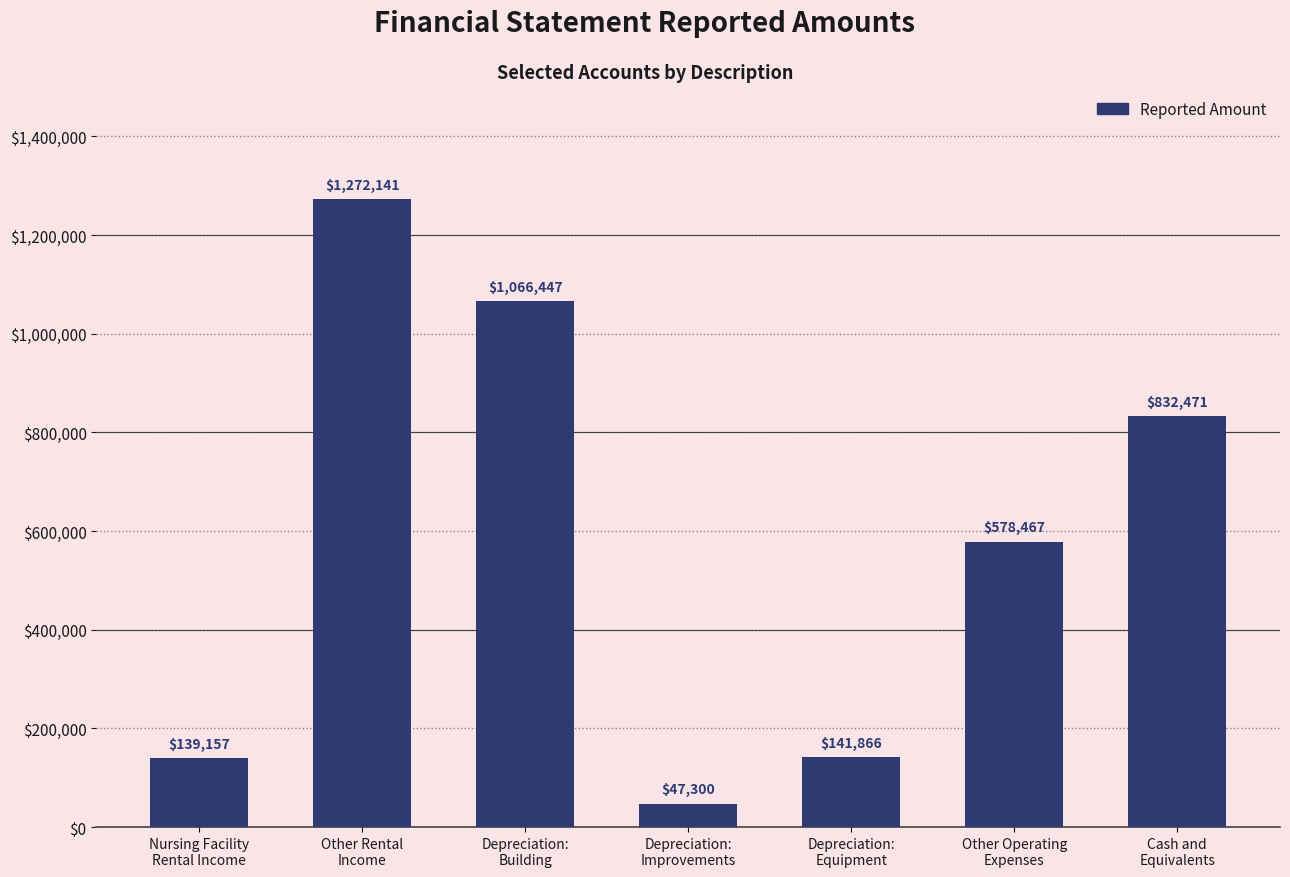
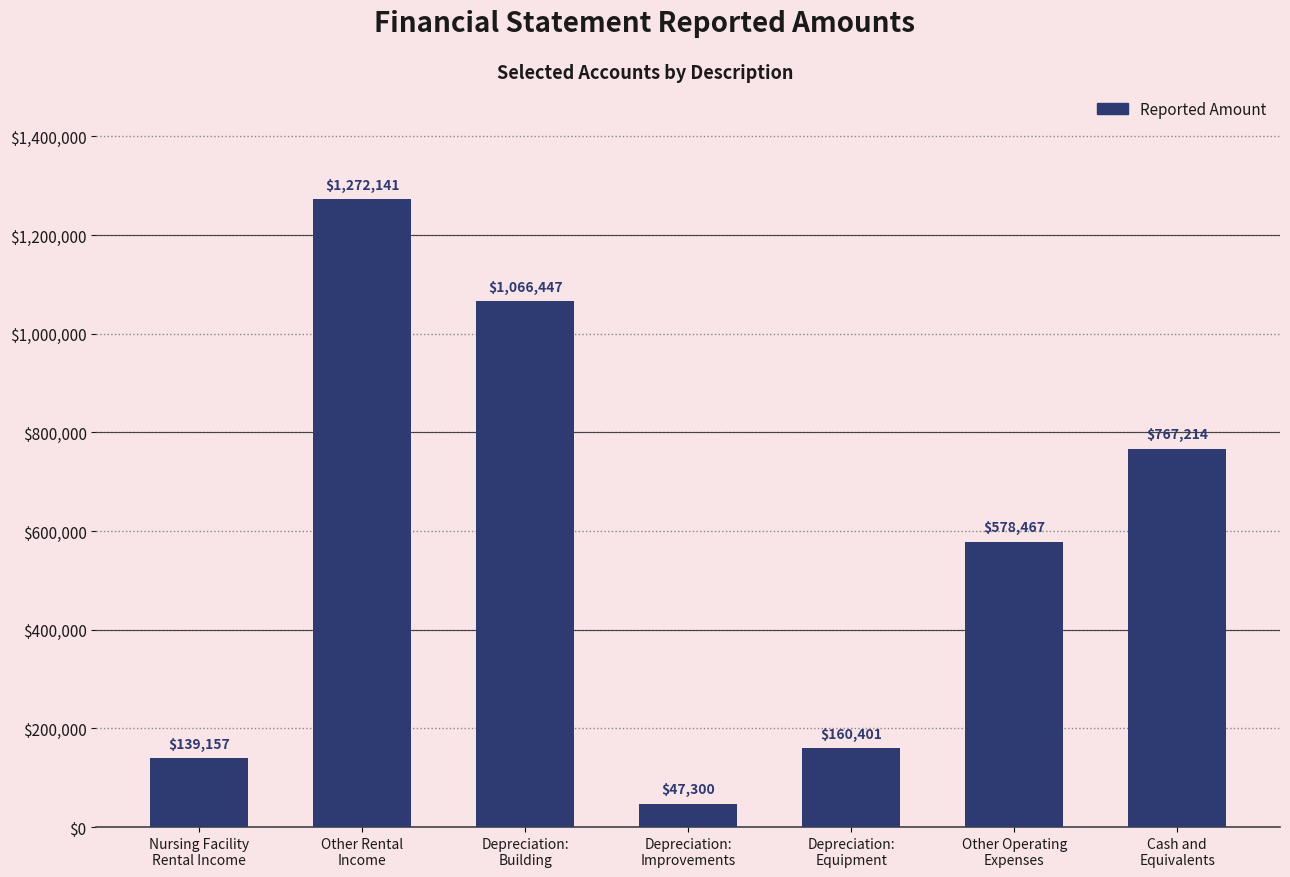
Depreciation: Equipment: $141,866 -> $160,401
Cash and Equivalents: $832,471 -> $767,214
